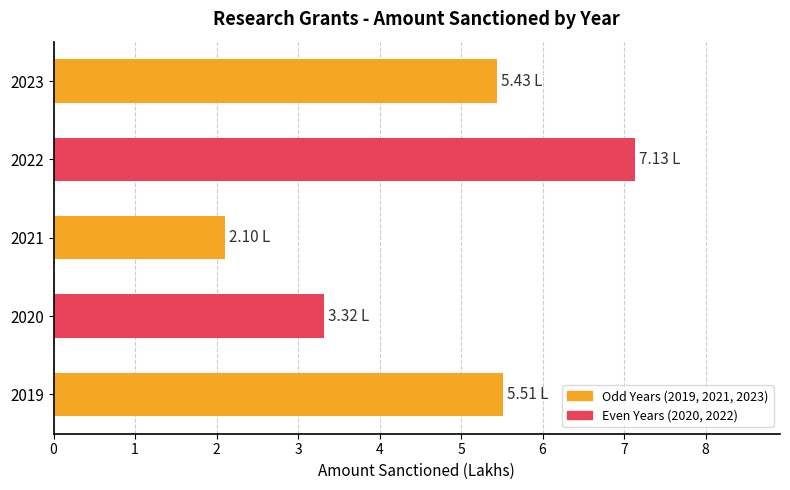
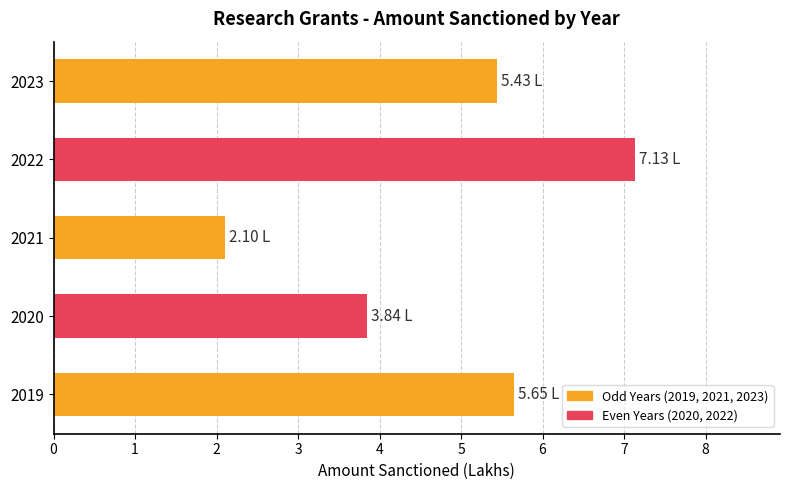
2020: 3.32 -> 3.84
2019: 5.51 -> 5.65
